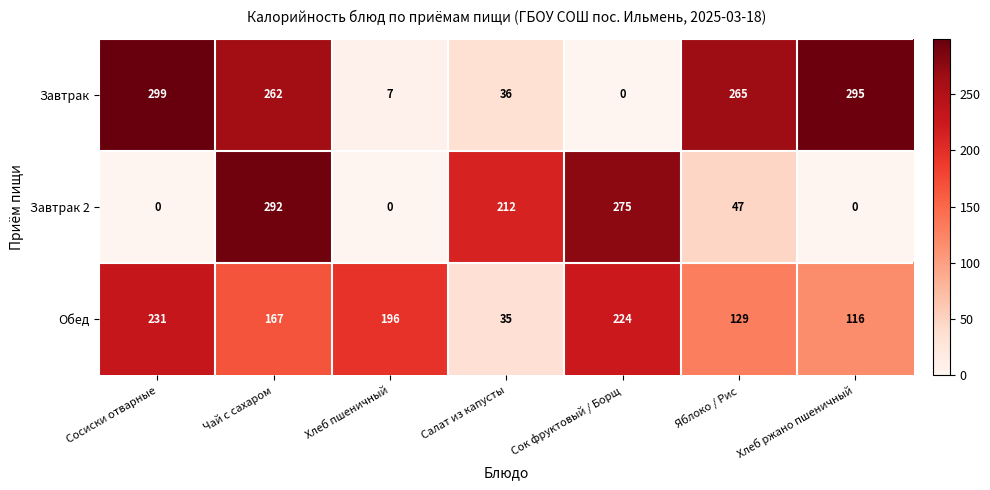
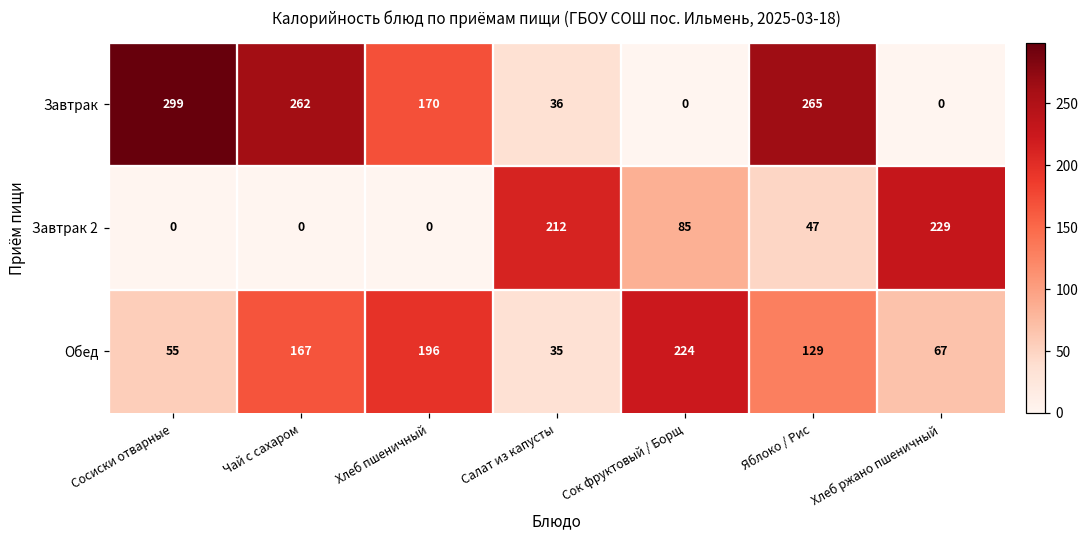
Завтрак, Хлеб пшеничный: 7 -> 170
Завтрак, Хлеб ржано пшеничный: 295 -> 0
Завтрак 2, Чай с сахаром: 292 -> 0
Завтрак 2, Сок фруктовый / Борщ: 275 -> 85
Завтрак 2, Хлеб ржано пшеничный: 0 -> 229
Обед, Сосиски отварные: 231 -> 55
Обед, Хлеб ржано пшеничный: 116 -> 67
